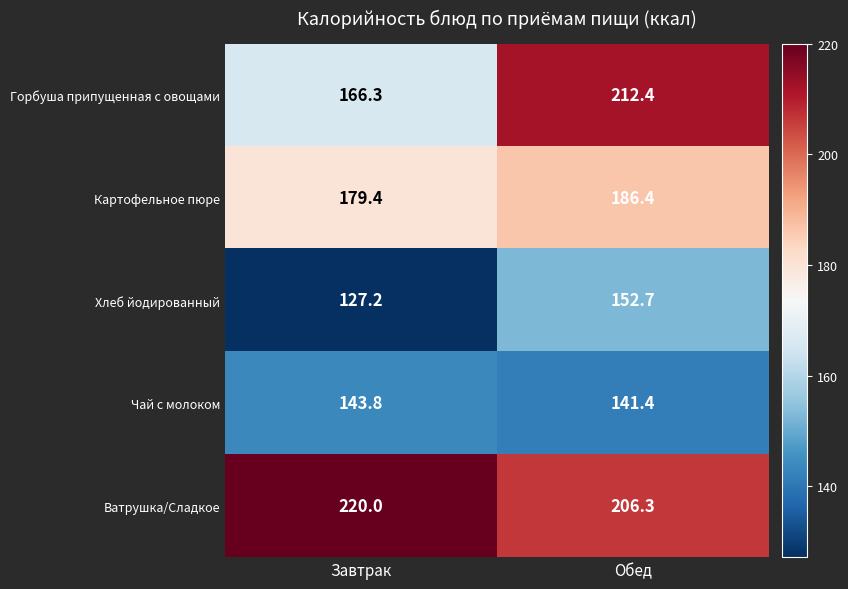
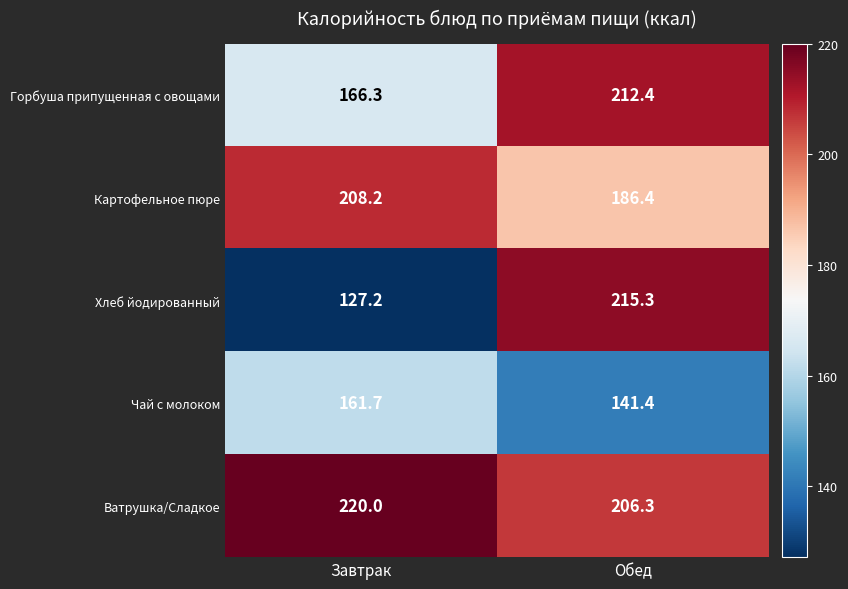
Картофельное пюре, Завтрак: 179.4 -> 208.2
Хлеб йодированный, Обед: 152.7 -> 215.3
Чай с молоком, Завтрак: 143.8 -> 161.7
